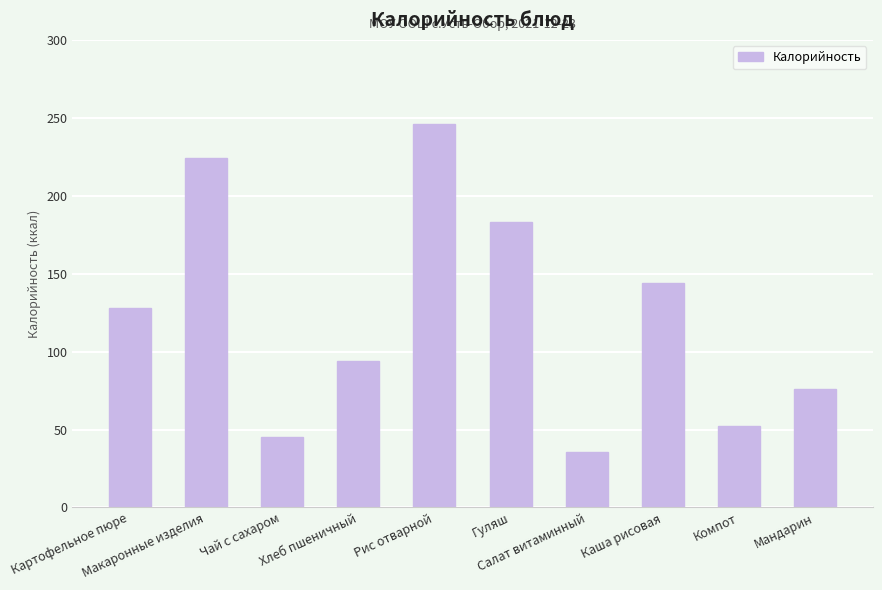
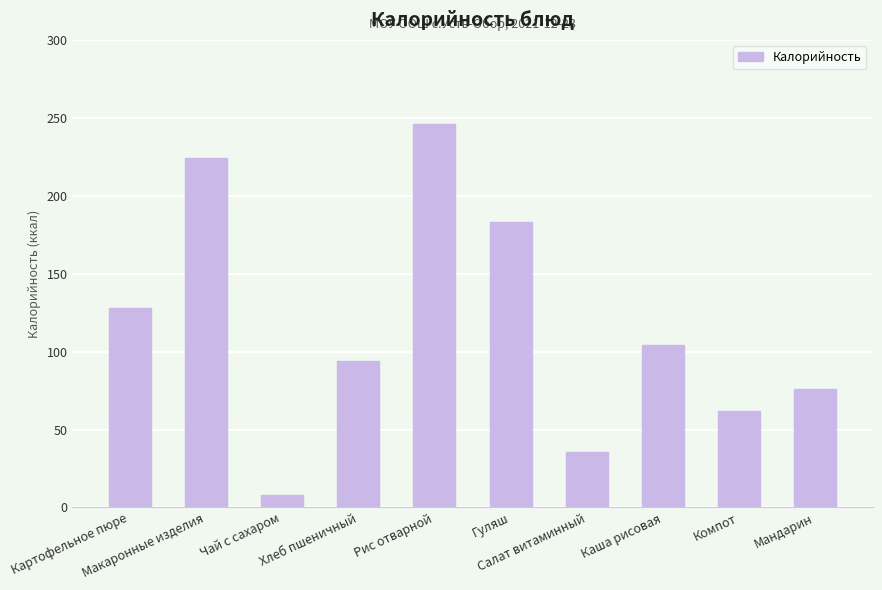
Чай с сахаром: 45 -> 8
Каша рисовая: 144 -> 104
Компот: 52 -> 62
